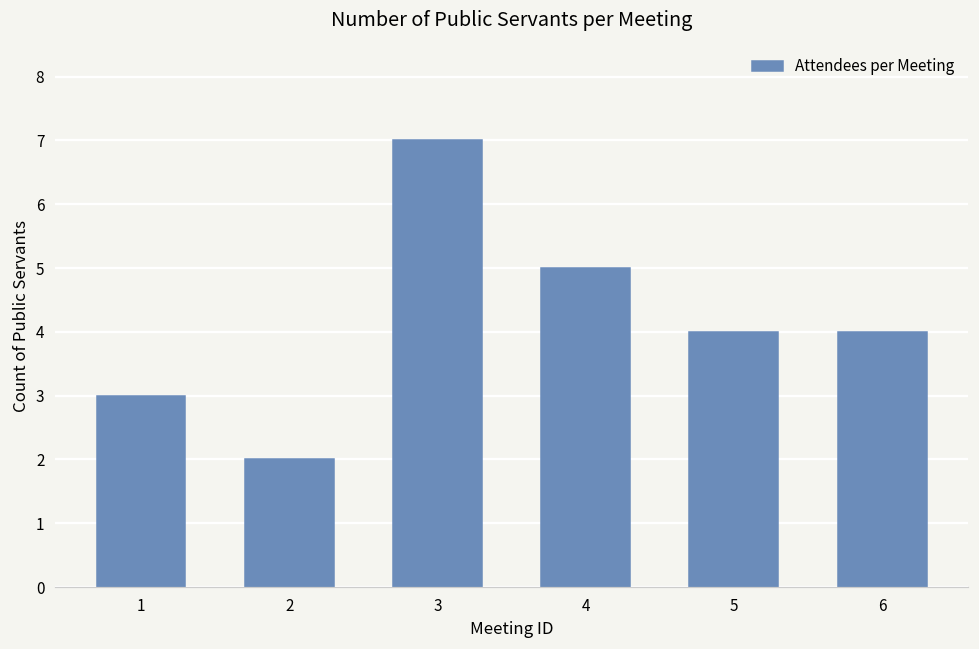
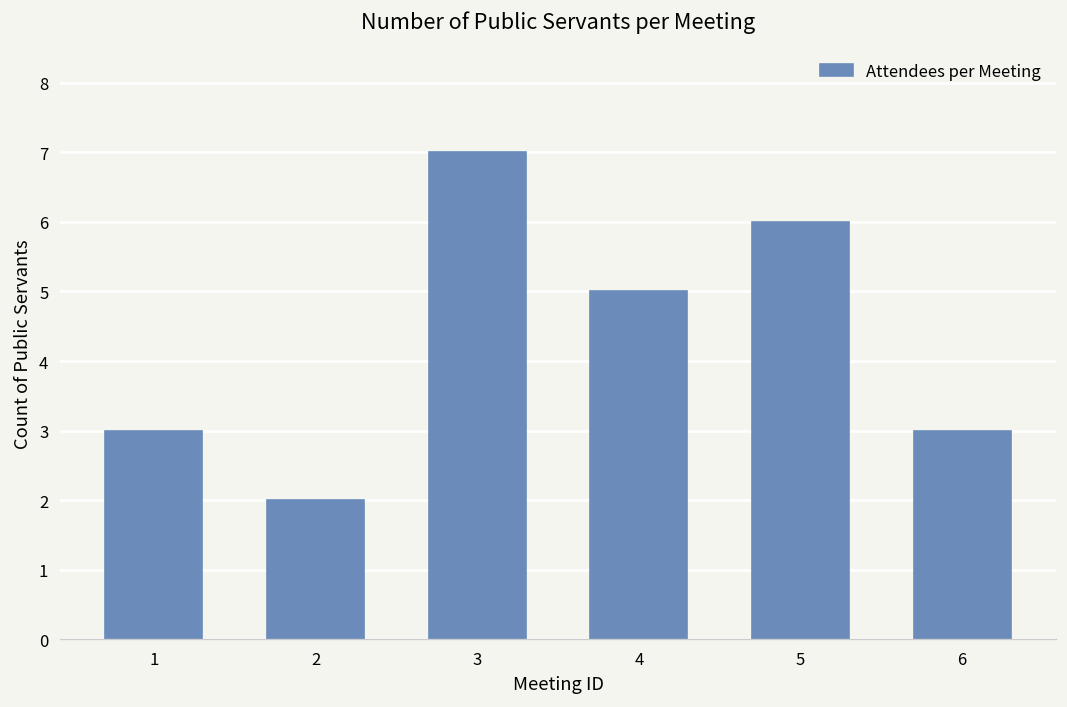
5: 4 -> 6
6: 4 -> 3
